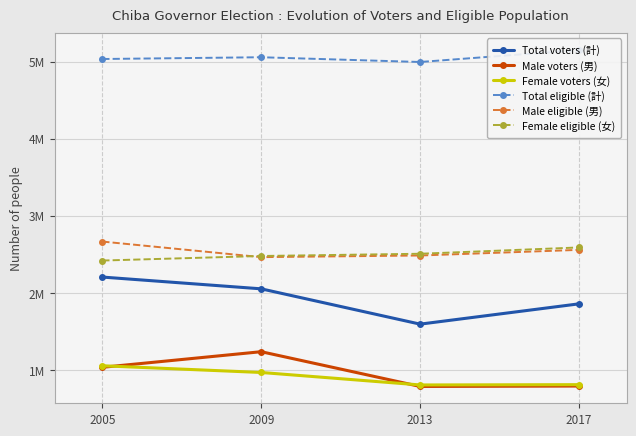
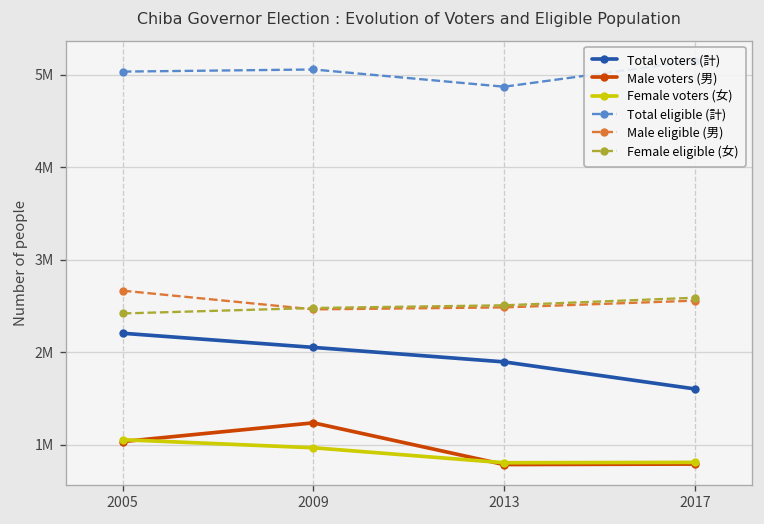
Total voters (計), 2013: 1600000 -> 1900000
Total eligible (計), 2013: 5000000 -> 4900000
Total voters (計), 2017: 1900000 -> 1600000
